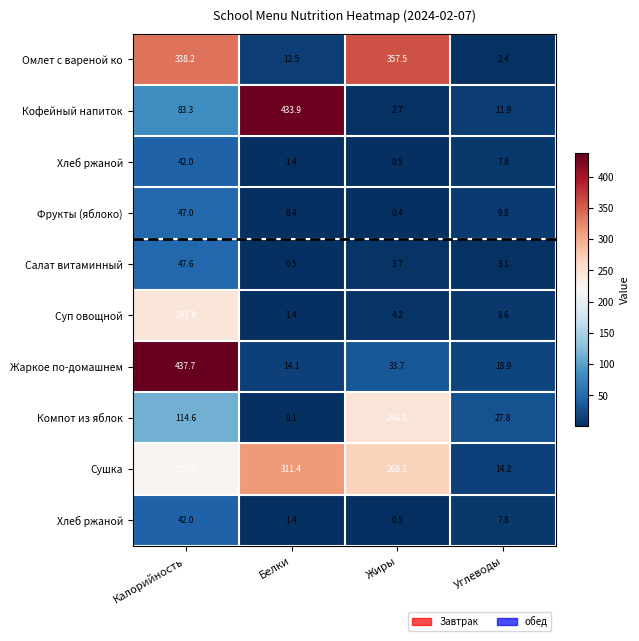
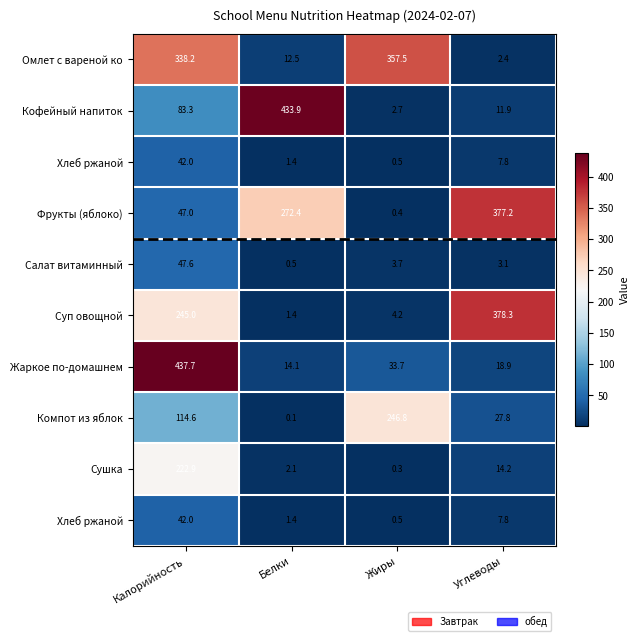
Фрукты (яблоко), Белки: 0.4 -> 272.4
Фрукты (яблоко), Углеводы: 9.8 -> 377.2
Суп овощной, Углеводы: 8.6 -> 378.3
Сушка, Белки: 311.4 -> 2.1
Сушка, Жиры: 268.1 -> 0.3
